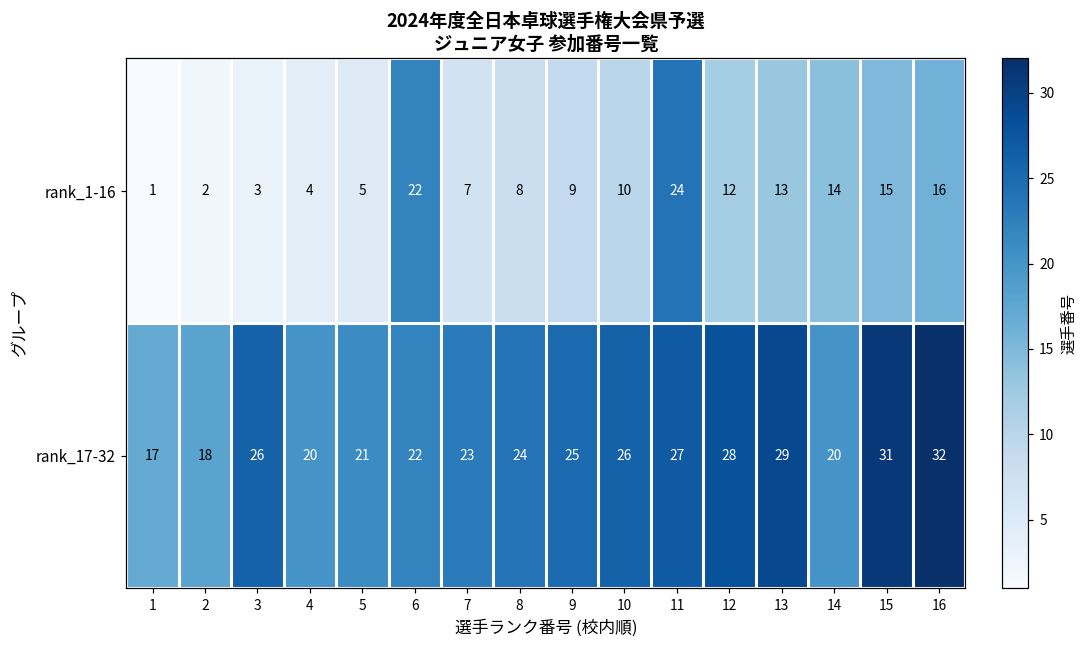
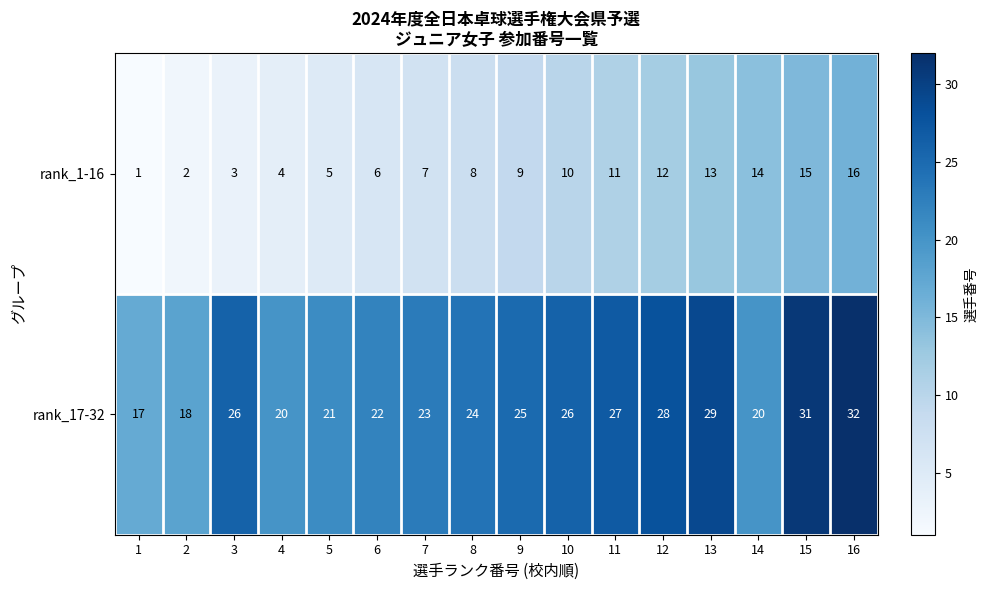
rank_1-16, 6: 22 -> 6
rank_1-16, 11: 24 -> 11
